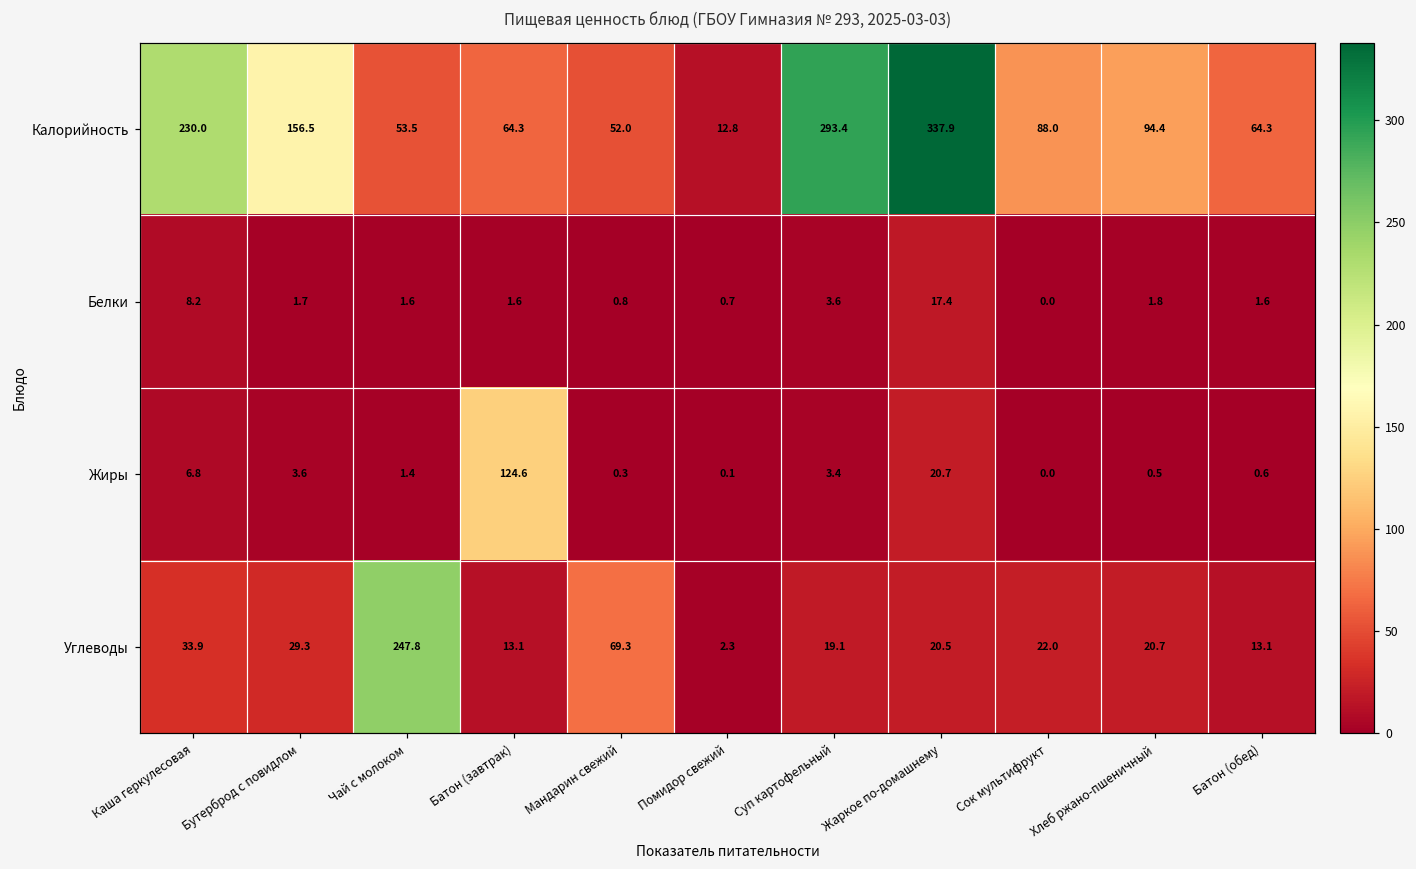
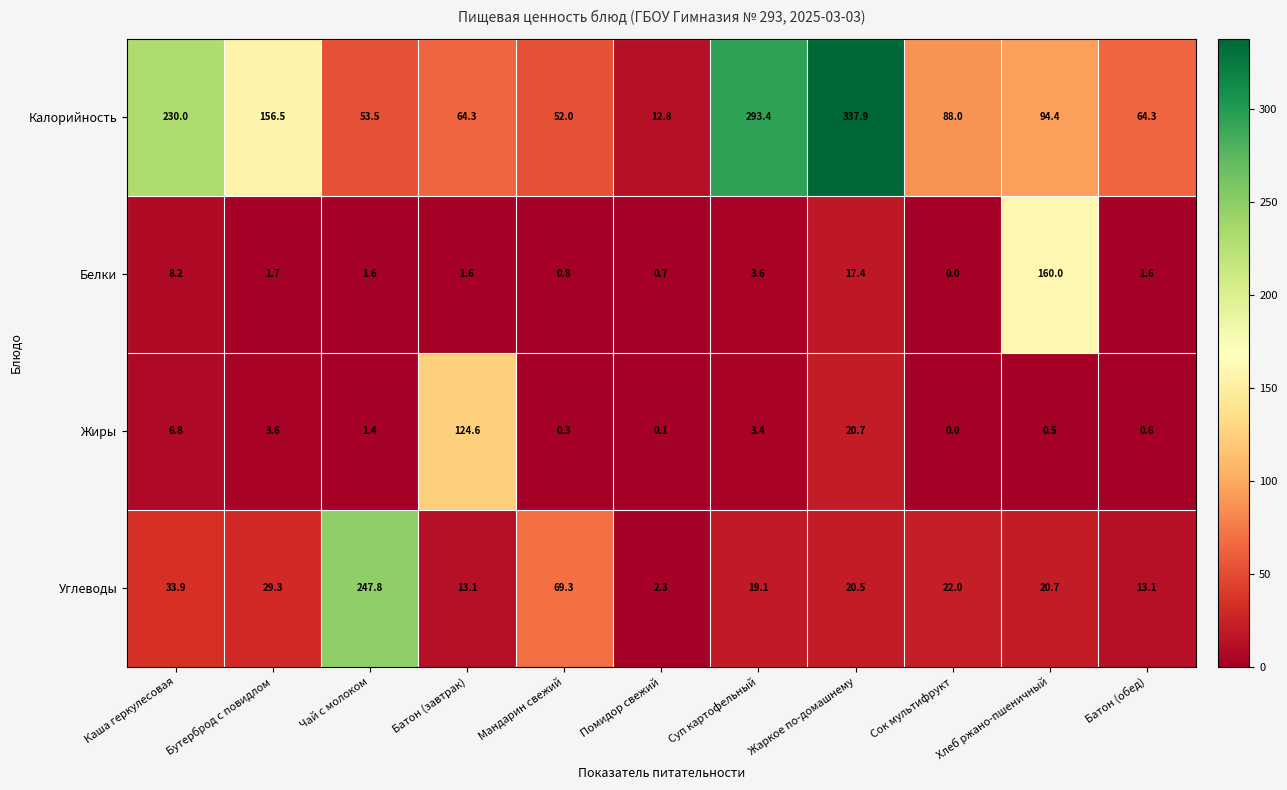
Белки, Хлеб ржано-пшеничный: 1.8 -> 160.0
